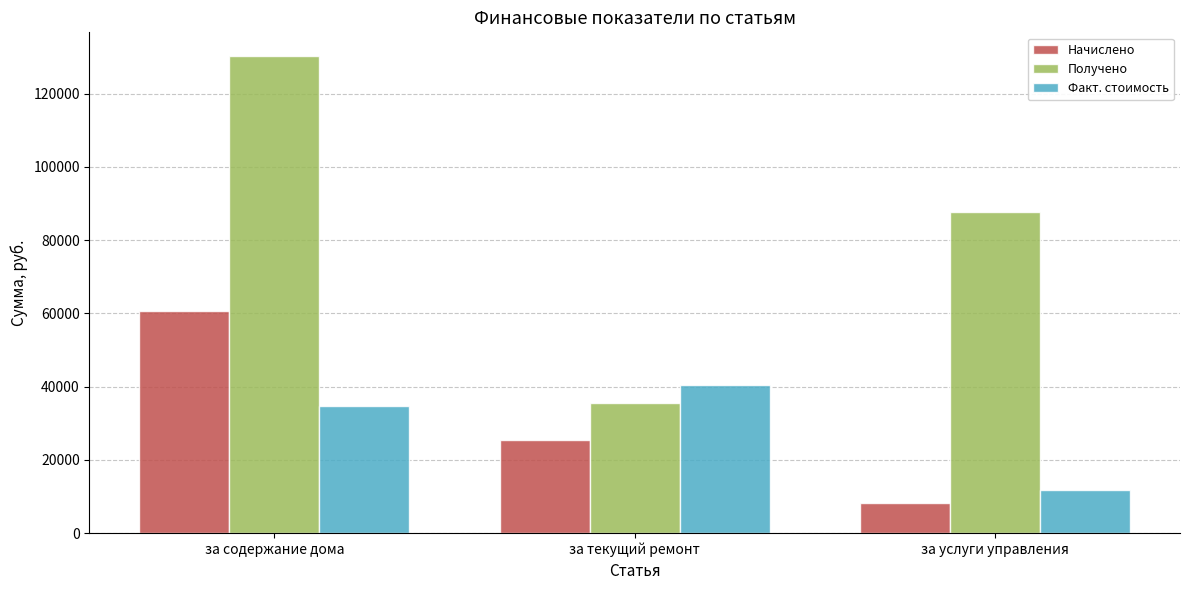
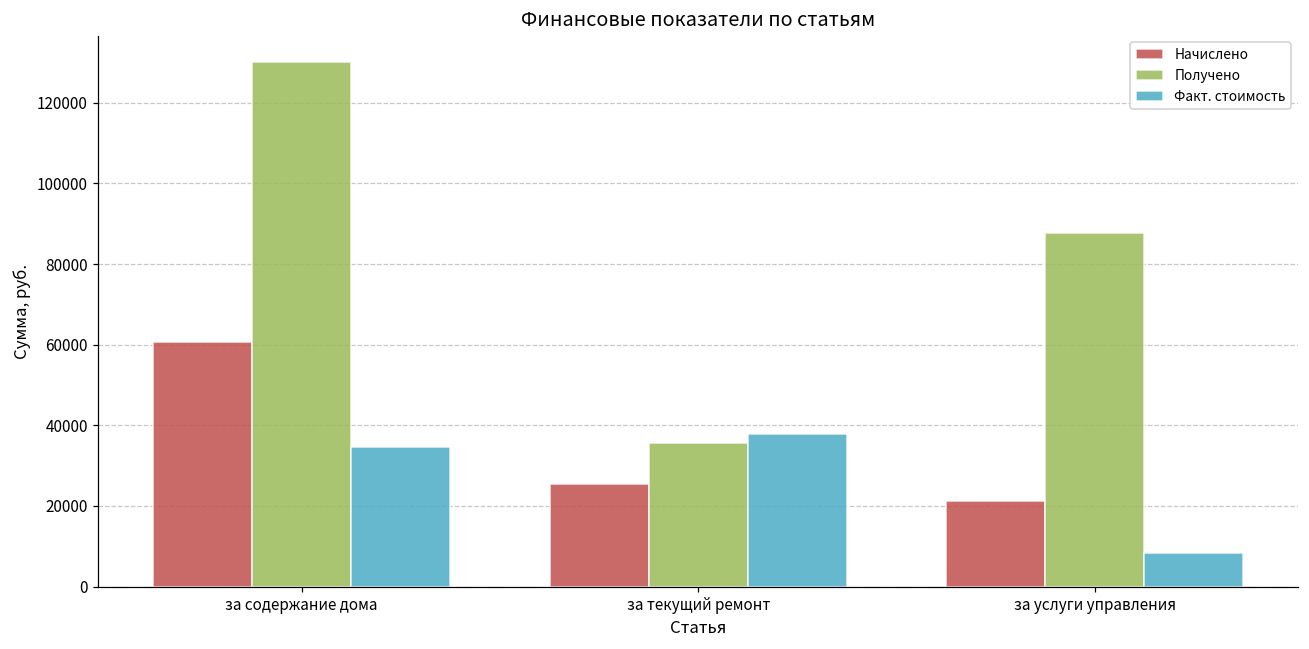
Факт. стоимость, за текущий ремонт: 41000 -> 38000
Начислено, за услуги управления: 8000 -> 21000
Факт. стоимость, за услуги управления: 12000 -> 8000
